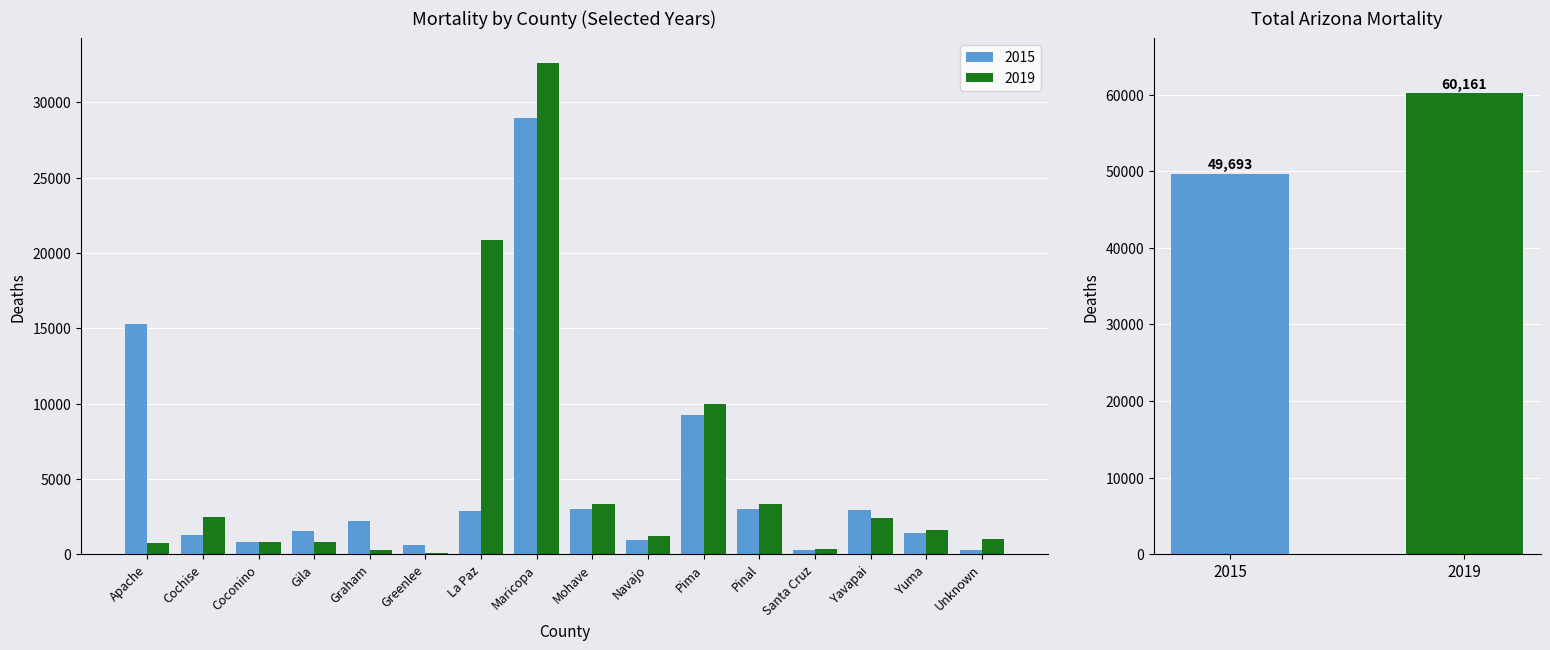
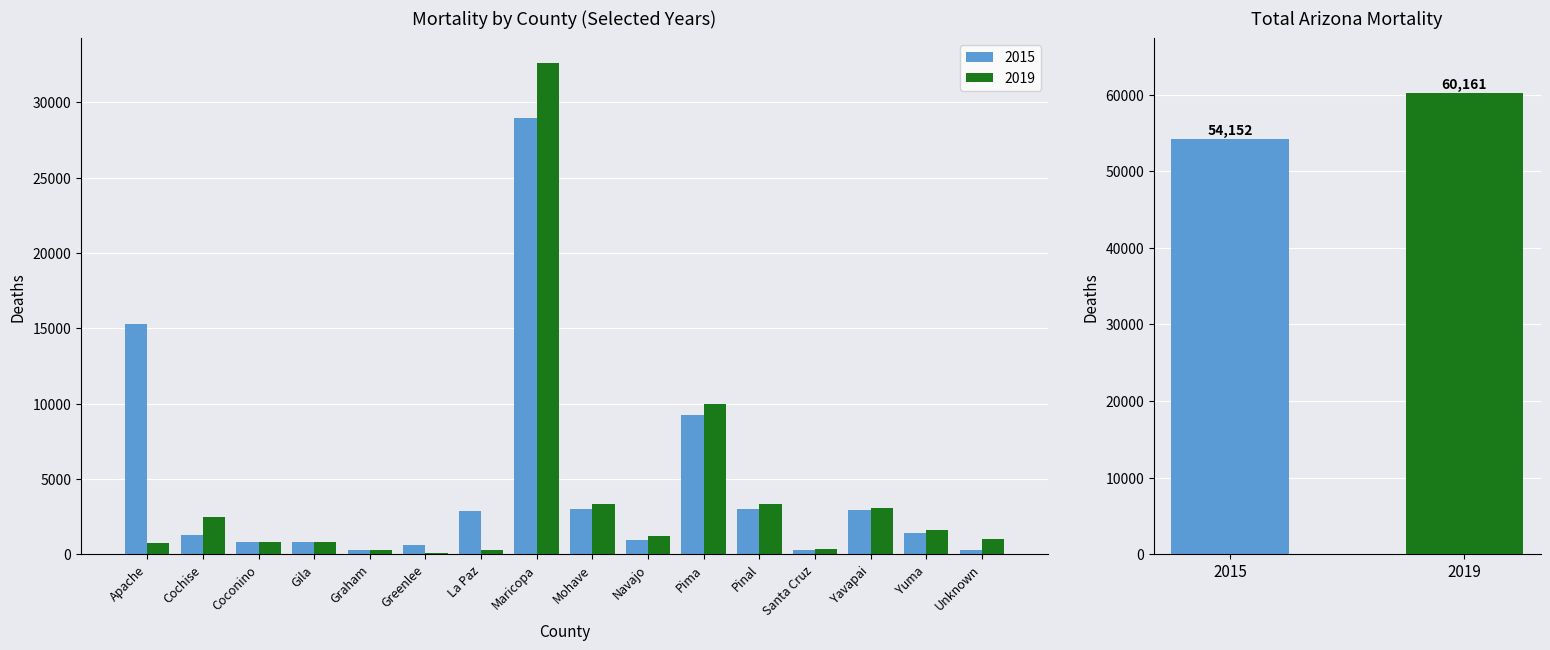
Mortality by County (Selected Years), 2015, Gila: 1500 -> 800
Mortality by County (Selected Years), 2015, Graham: 2200 -> 300
Mortality by County (Selected Years), 2019, La Paz: 20900 -> 300
Mortality by County (Selected Years), 2019, Yavapai: 2400 -> 3100
Total Arizona Mortality, 2015: 49,693 -> 54,152
